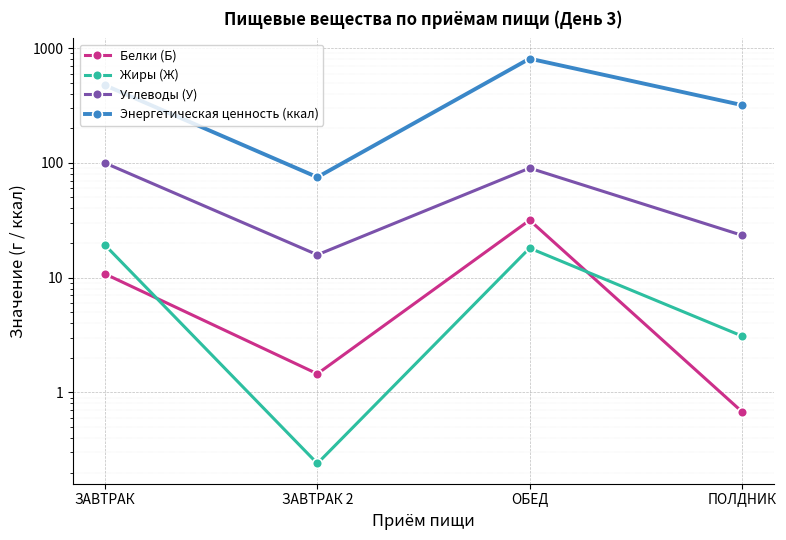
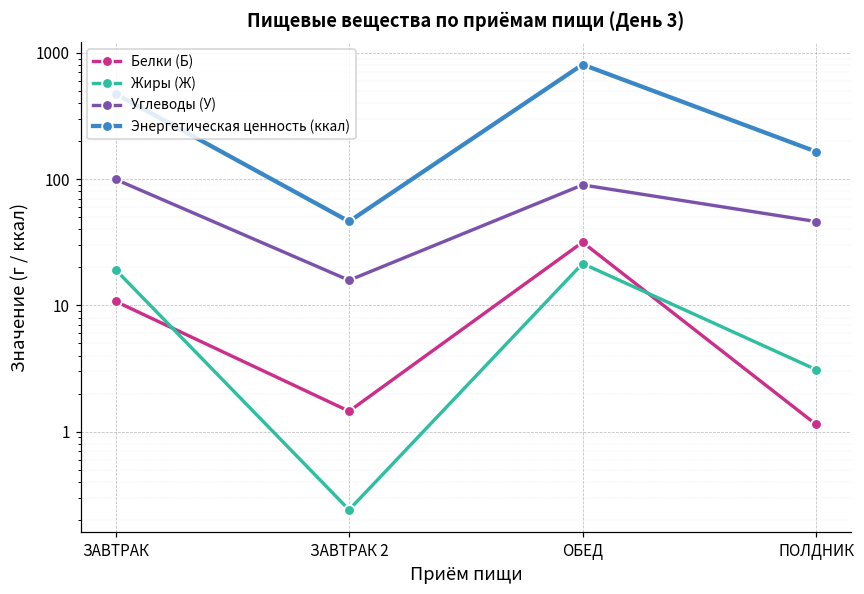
Энергетическая ценность (ккал), ЗАВТРАК 2: 70 -> 46
Жиры (Ж), ОБЕД: 18 -> 21
Белки (Б), ПОЛДНИК: 0.7 -> 1.1
Углеводы (У), ПОЛДНИК: 23 -> 46
Энергетическая ценность (ккал), ПОЛДНИК: 320 -> 170
